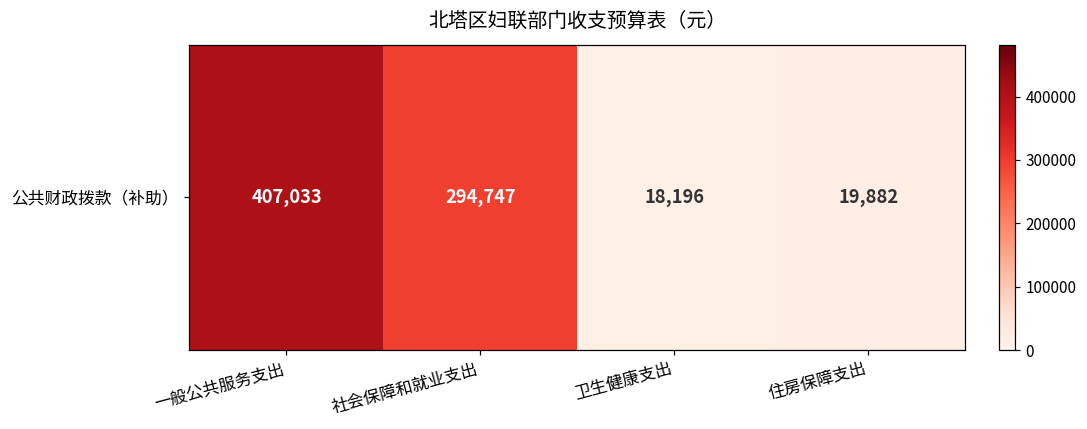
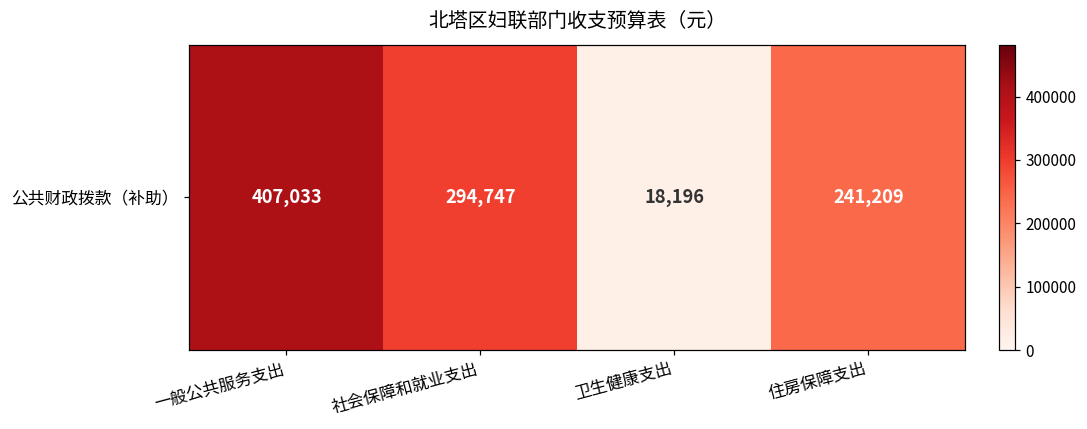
公共财政拨款（补助）, 住房保障支出: 19,882 -> 241,209
